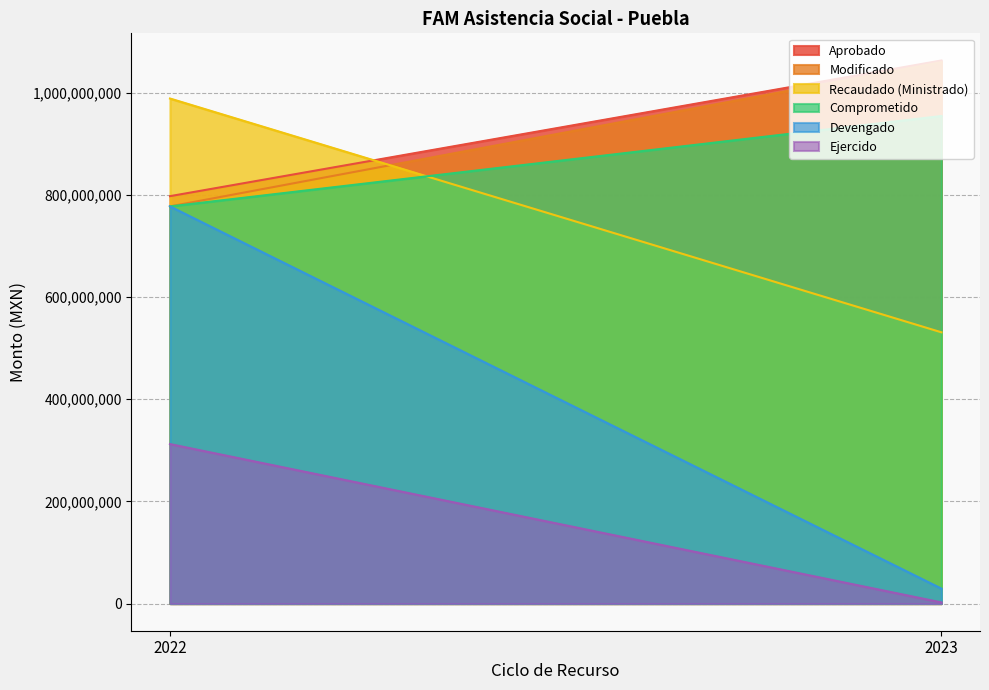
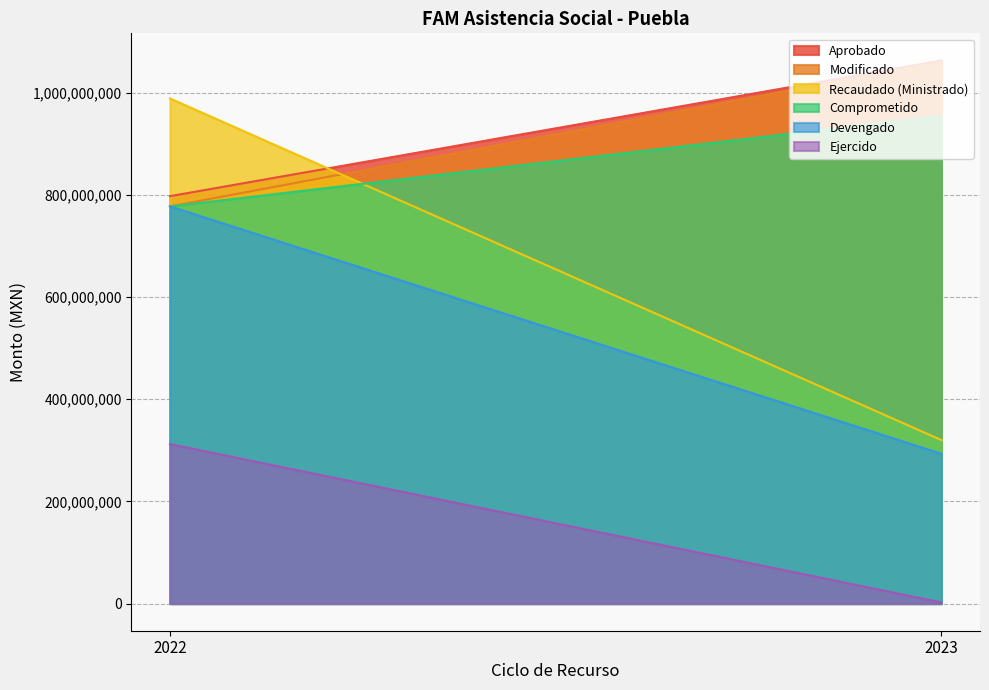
Recaudado (Ministrado), 2023: 530,000,000 -> 320,000,000
Devengado, 2023: 30,000,000 -> 290,000,000
